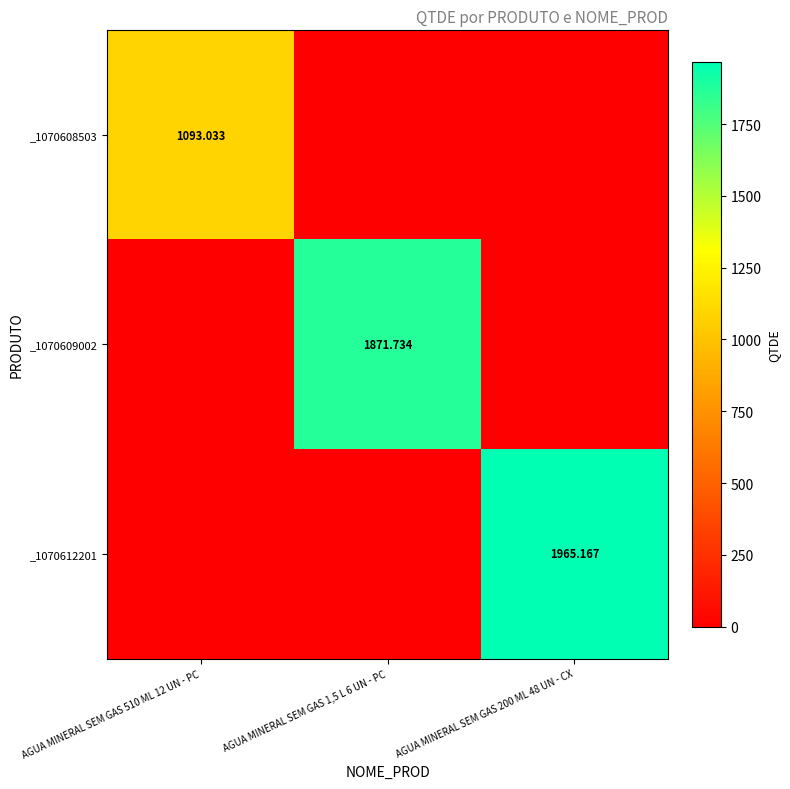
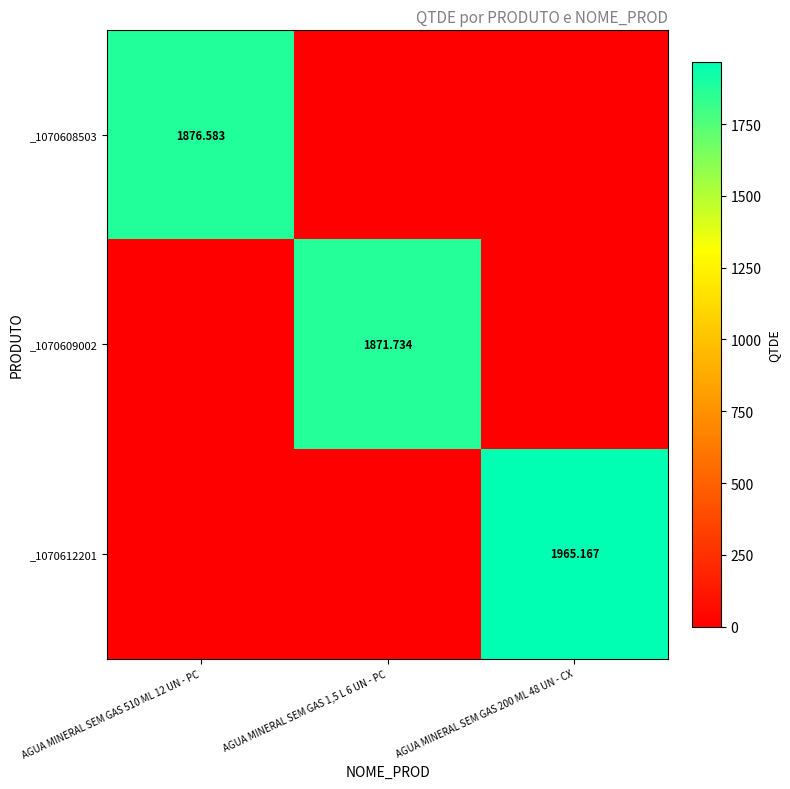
_1070608503, AGUA MINERAL SEM GAS 510 ML 12 UN - PC: 1093.033 -> 1876.583
